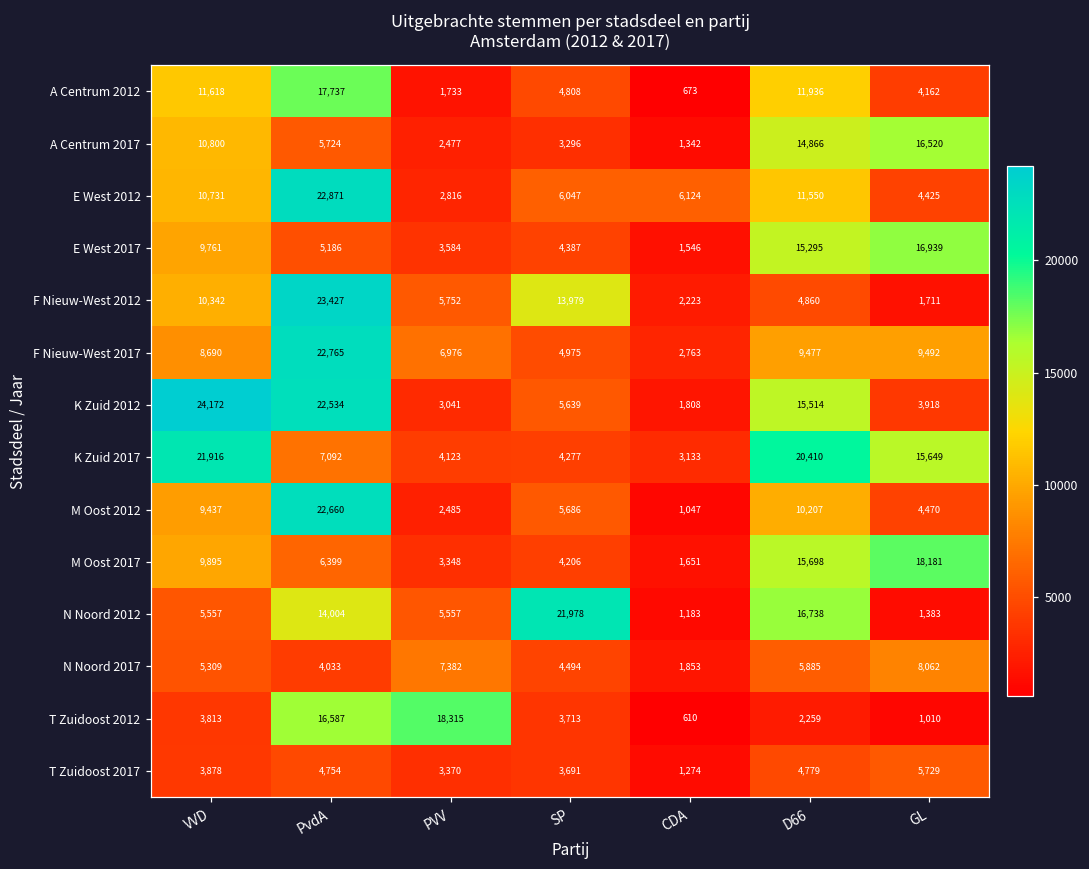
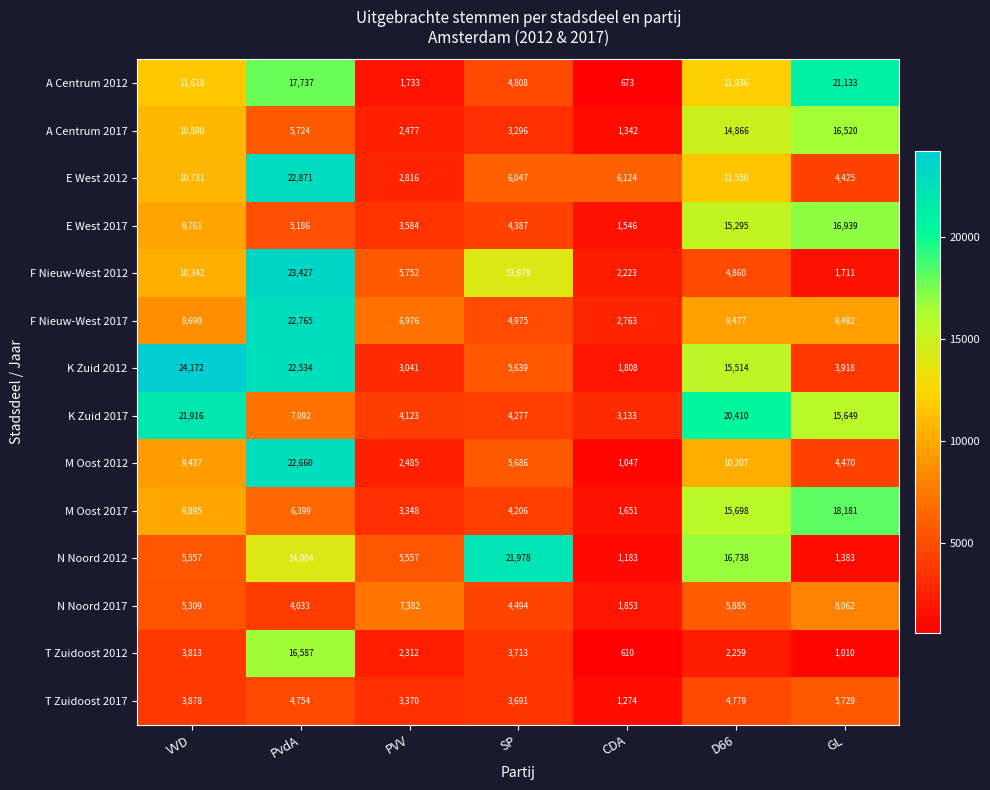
A Centrum 2012, GL: 4,162 -> 21,133
T Zuidoost 2012, PVV: 18,315 -> 2,312
